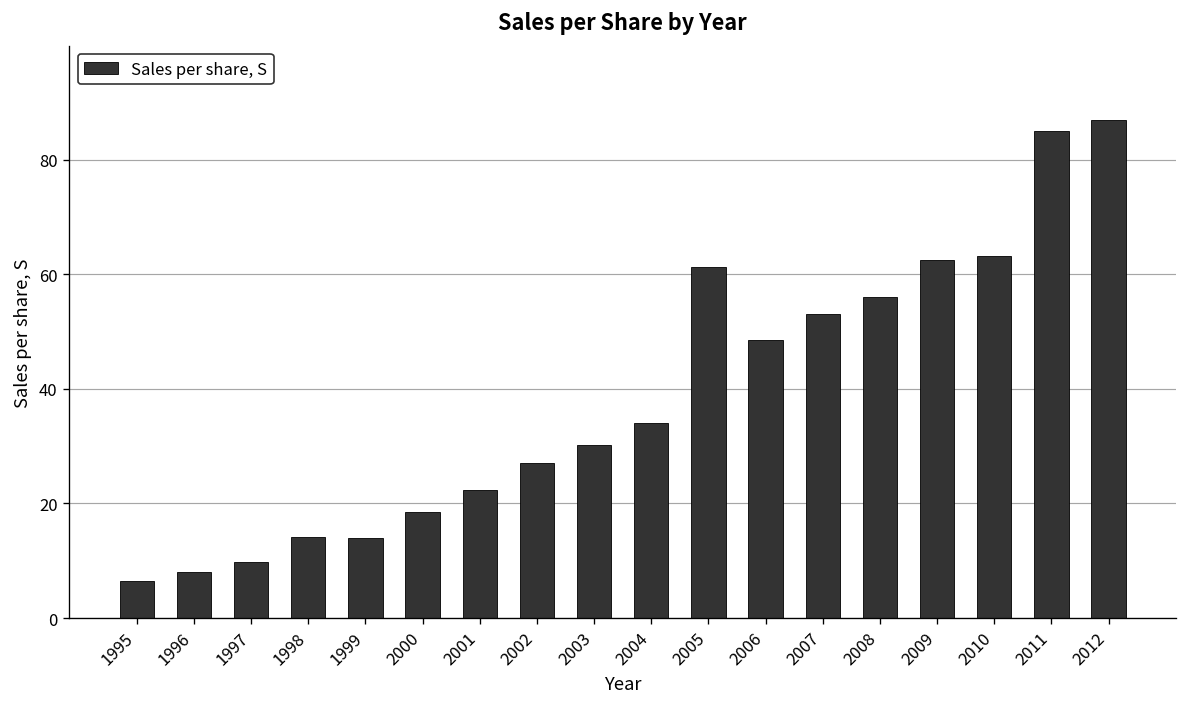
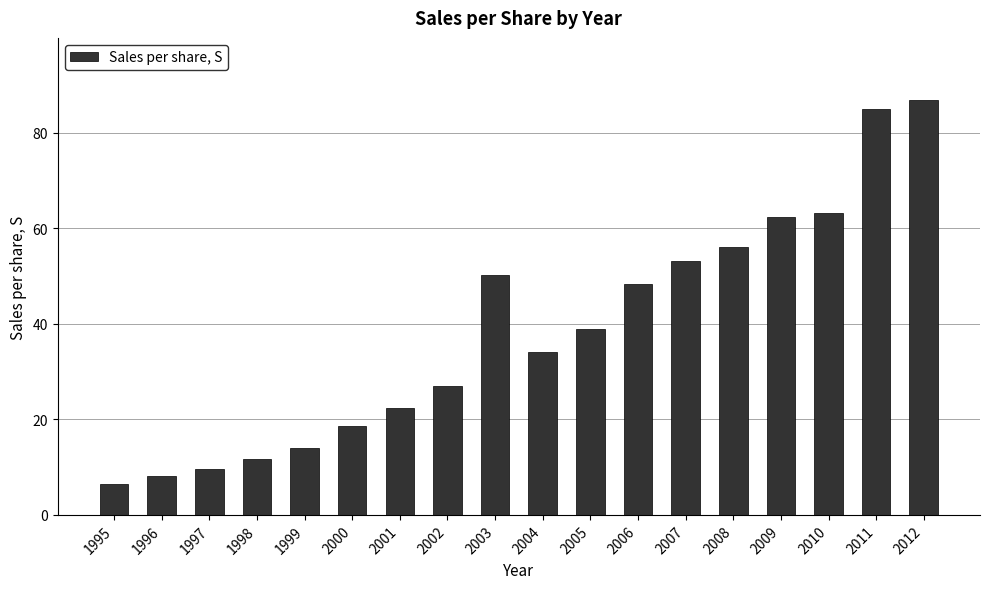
1998: 14 -> 12
2003: 30 -> 50
2005: 61 -> 39
